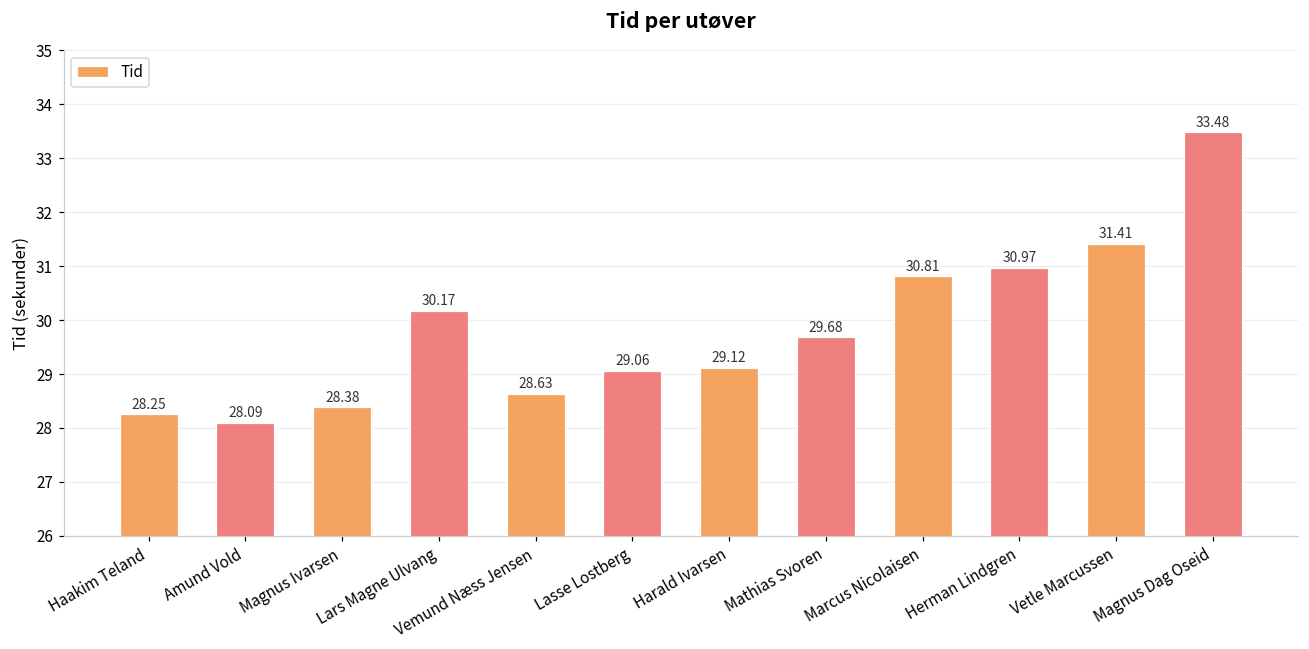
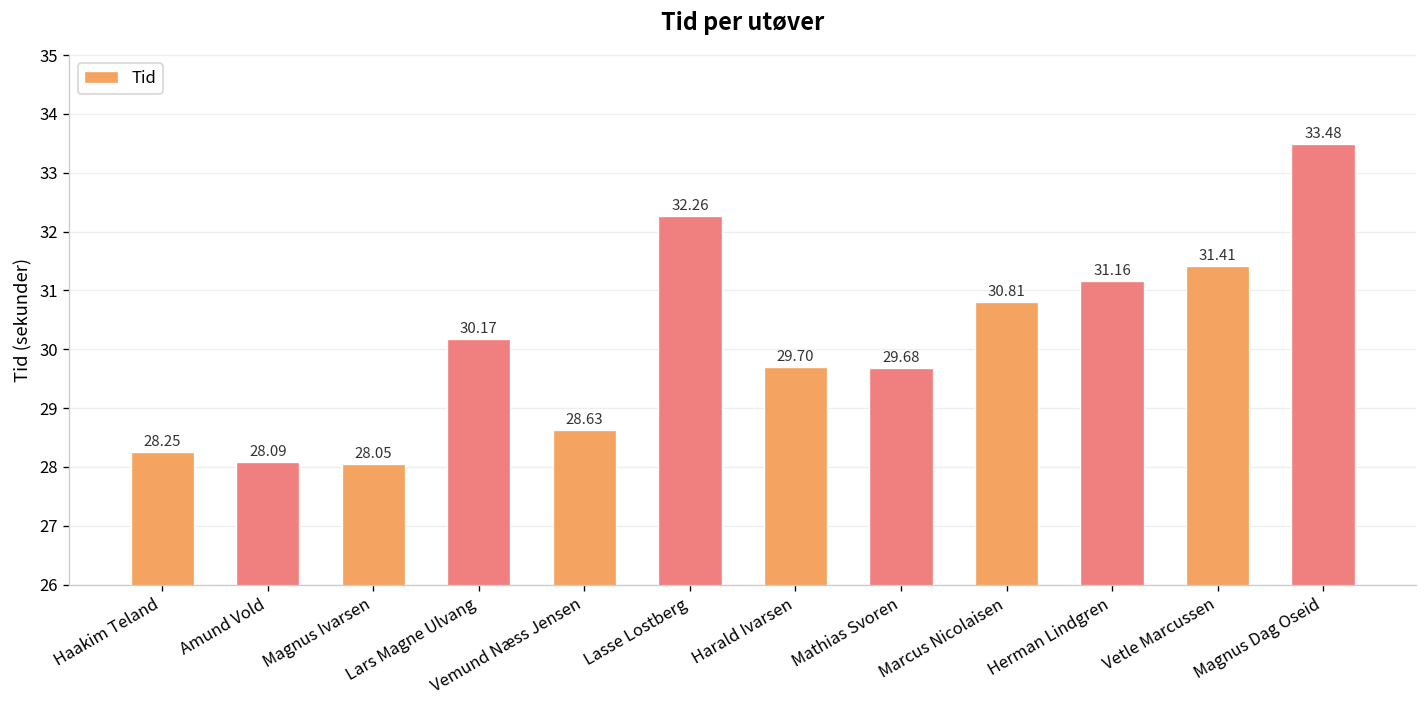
Magnus Ivarsen: 28.38 -> 28.05
Lasse Lostberg: 29.06 -> 32.26
Harald Ivarsen: 29.12 -> 29.70
Herman Lindgren: 30.97 -> 31.16
